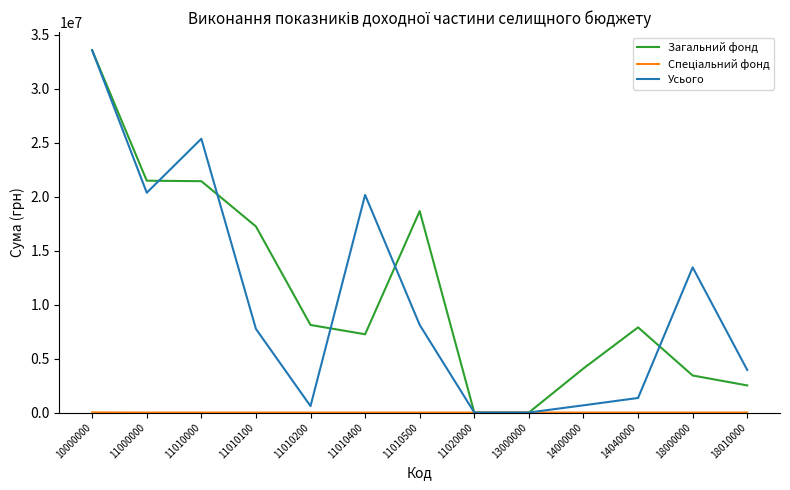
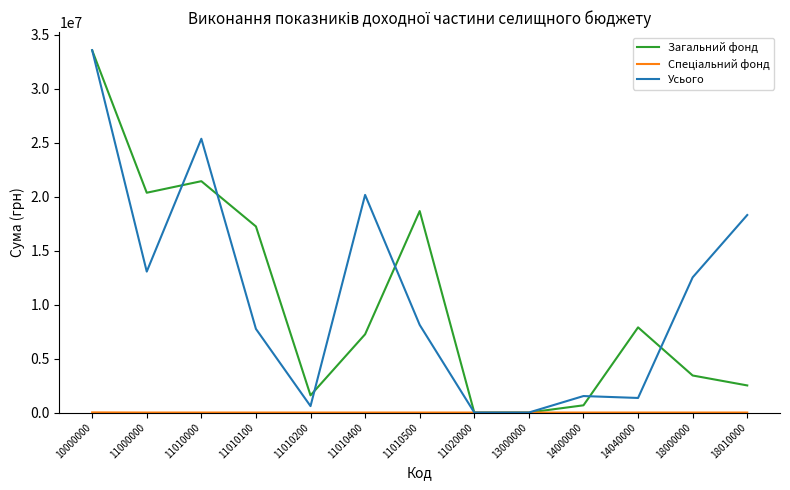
Загальний фонд, 11000000: 21500000 -> 20400000
Усього, 11000000: 20400000 -> 13100000
Загальний фонд, 11010200: 8100000 -> 1600000
Загальний фонд, 14000000: 4100000 -> 700000
Усього, 14000000: 700000 -> 1500000
Усього, 18000000: 13500000 -> 12500000
Усього, 18010000: 3900000 -> 18300000
